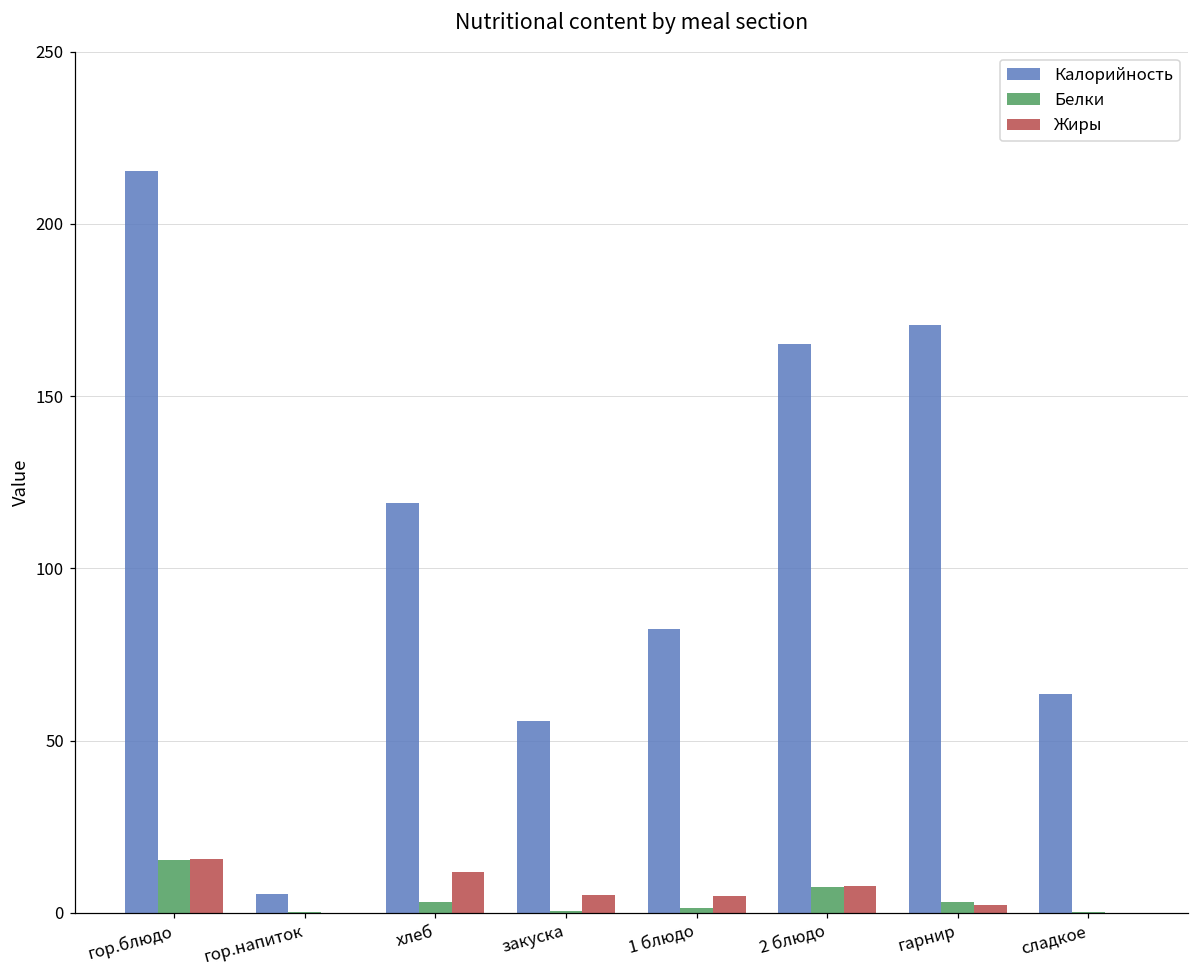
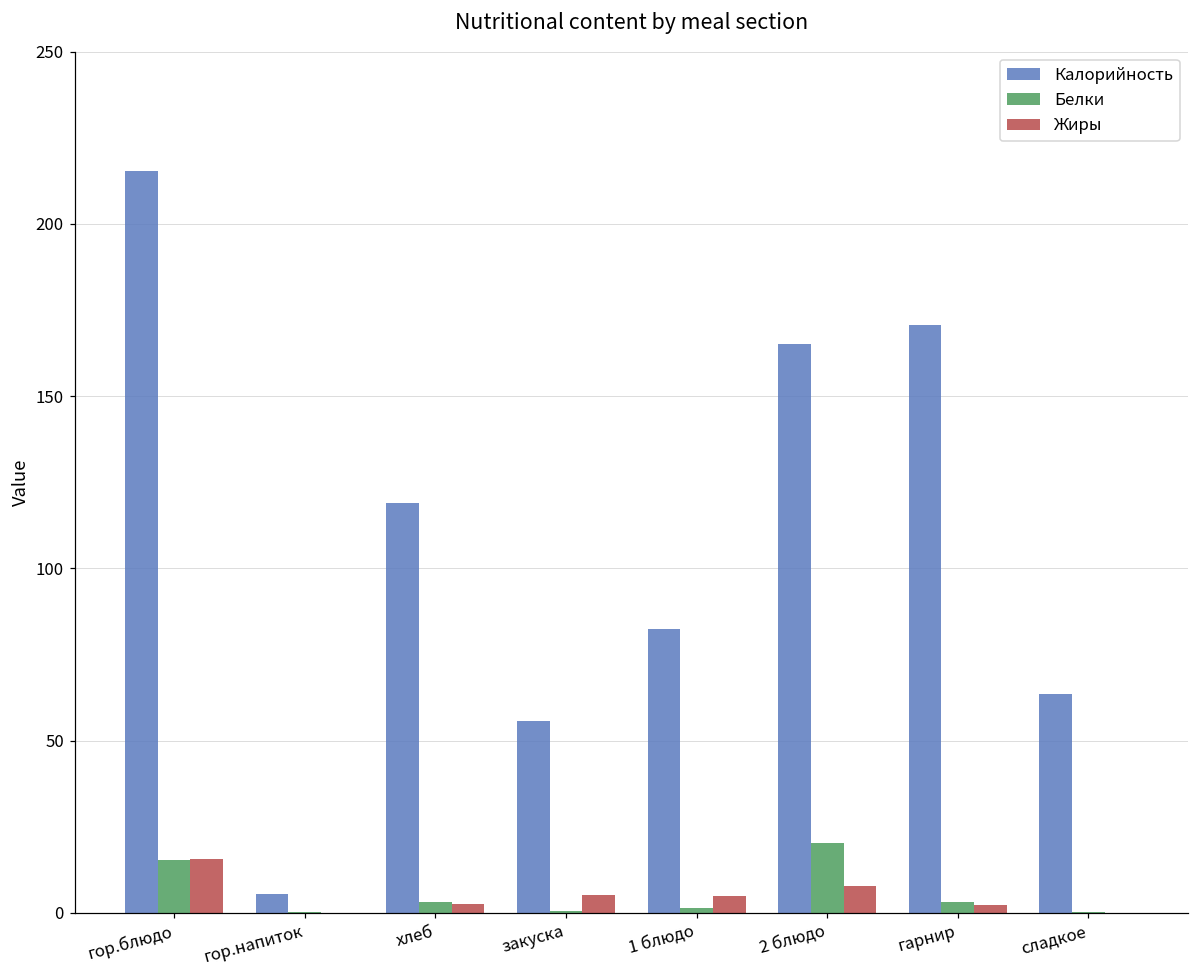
Жиры, хлеб: 12 -> 3
Белки, 2 блюдо: 8 -> 20
